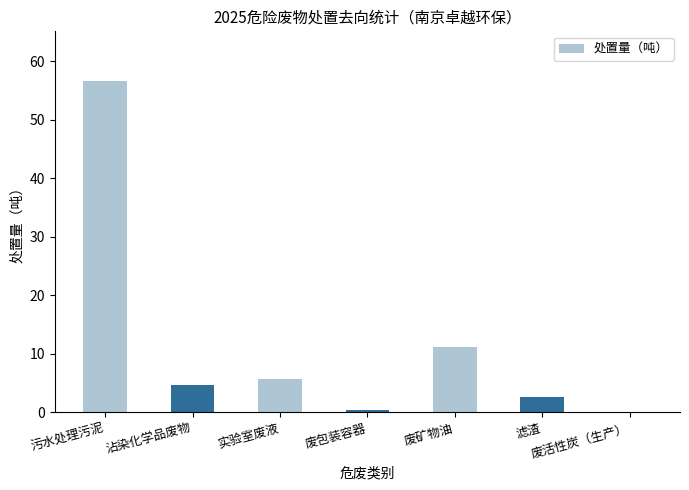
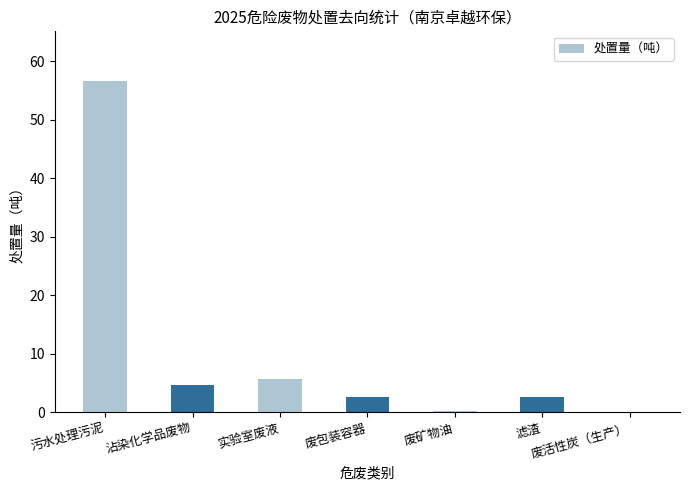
废包装容器: 0 -> 3
废矿物油: 11 -> 0
